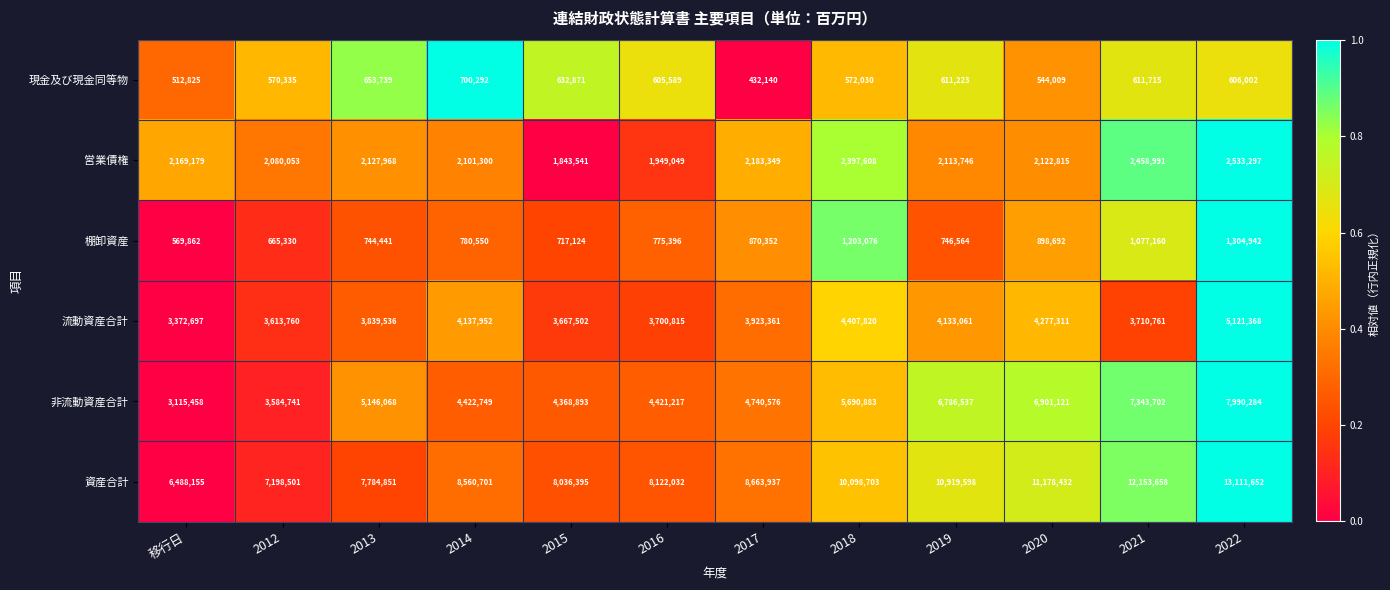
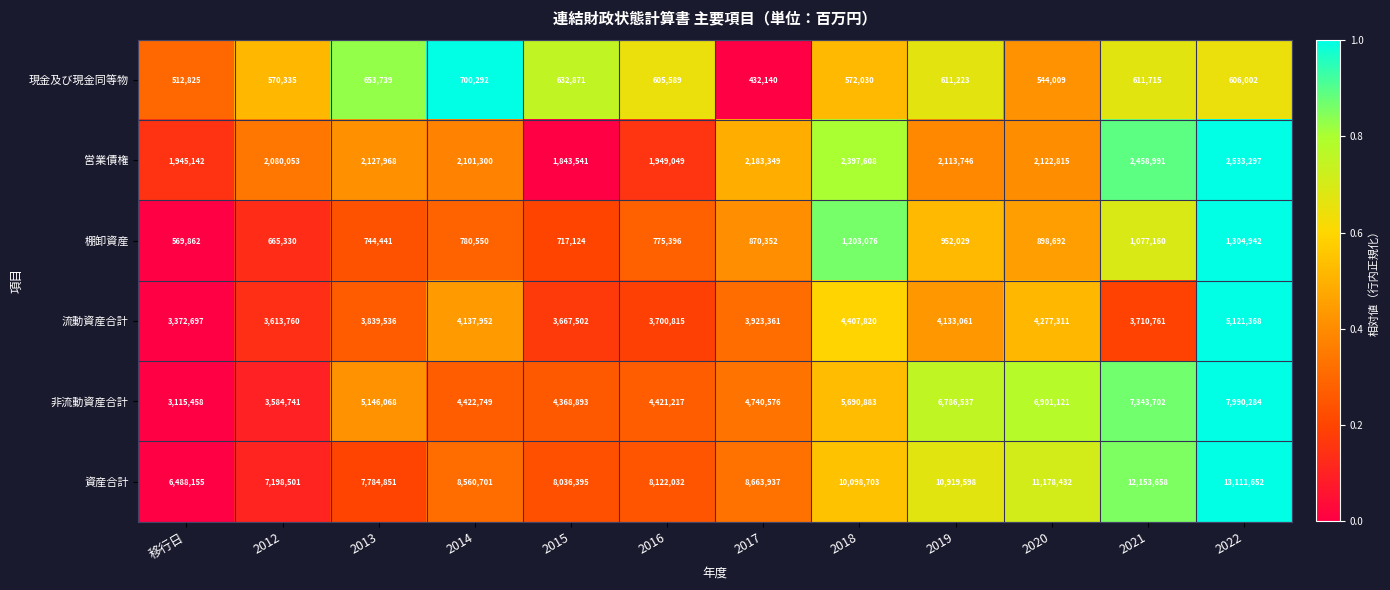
営業債権, 移行日: 2,169,179 -> 1,945,142
棚卸資産, 2019: 746,564 -> 952,029
